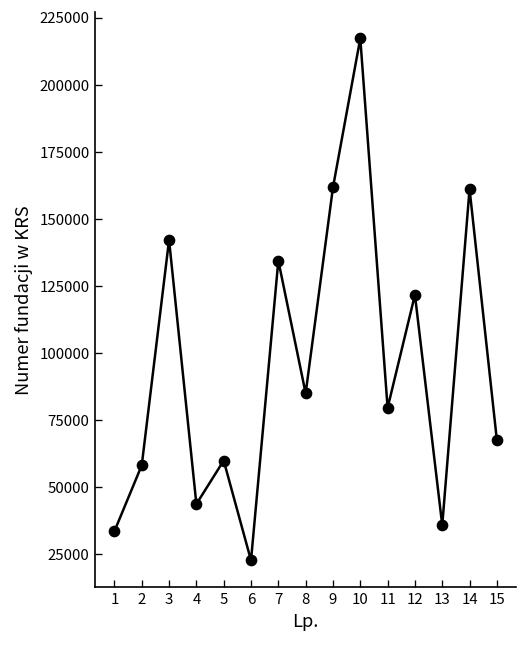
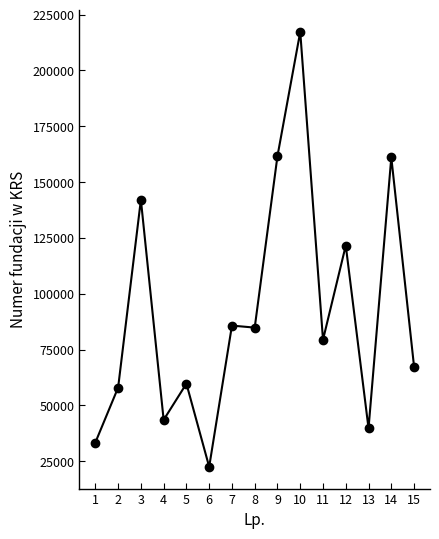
7: 134000 -> 86000
13: 36000 -> 40000
